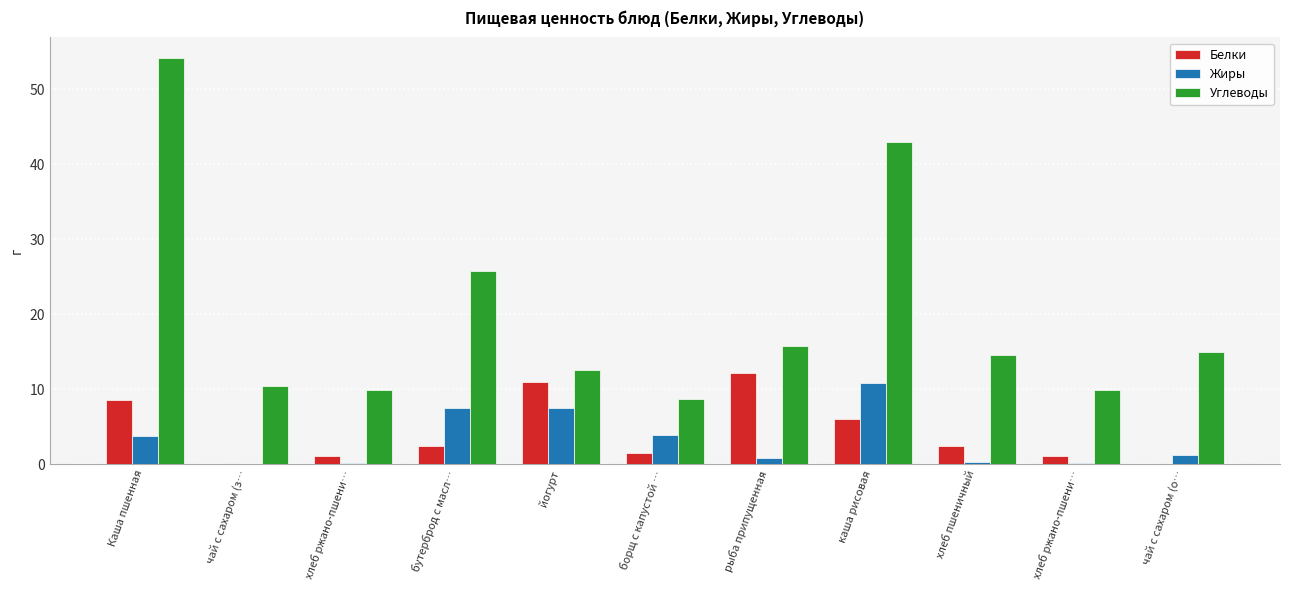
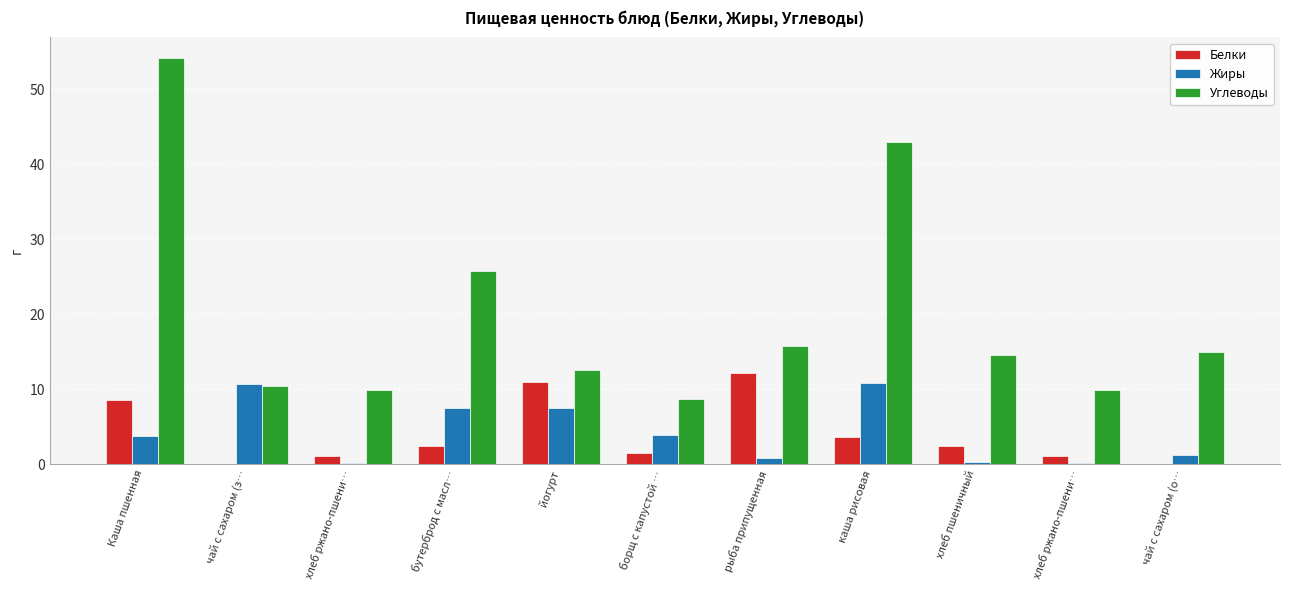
Жиры, чай с сахаром (з…: 0 -> 11
Белки, каша рисовая: 6 -> 4
